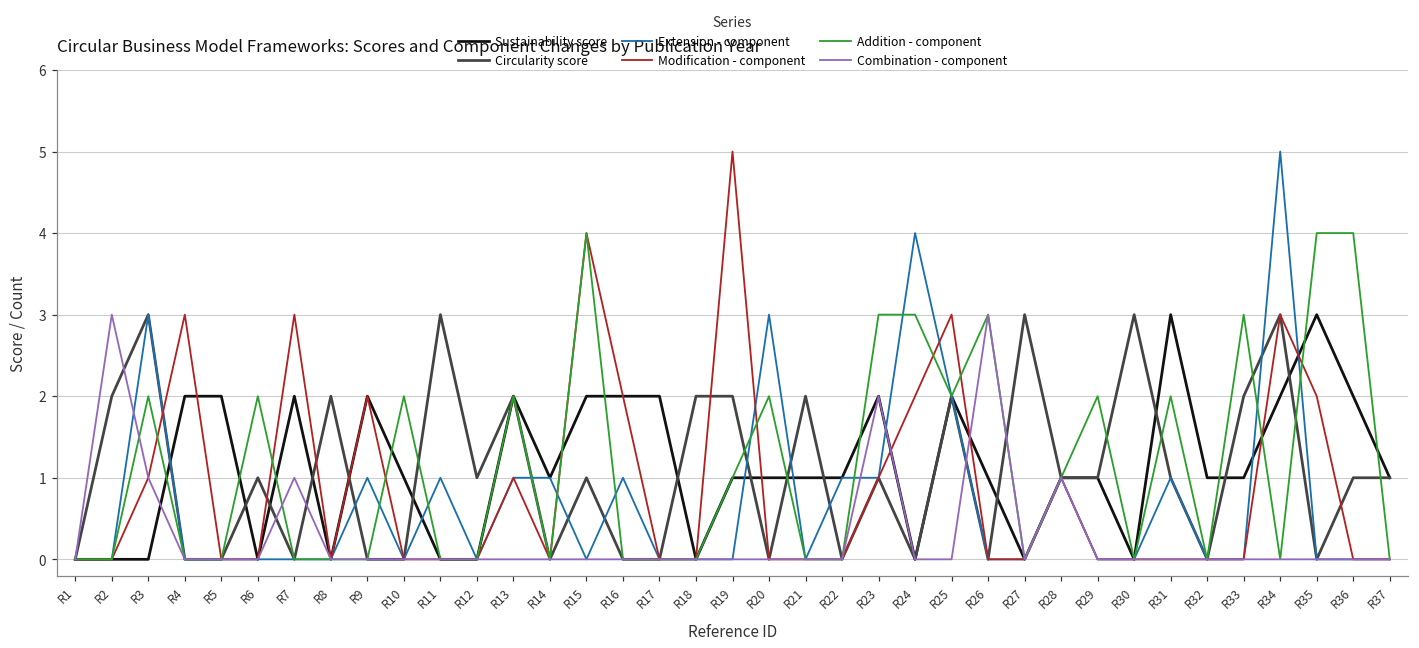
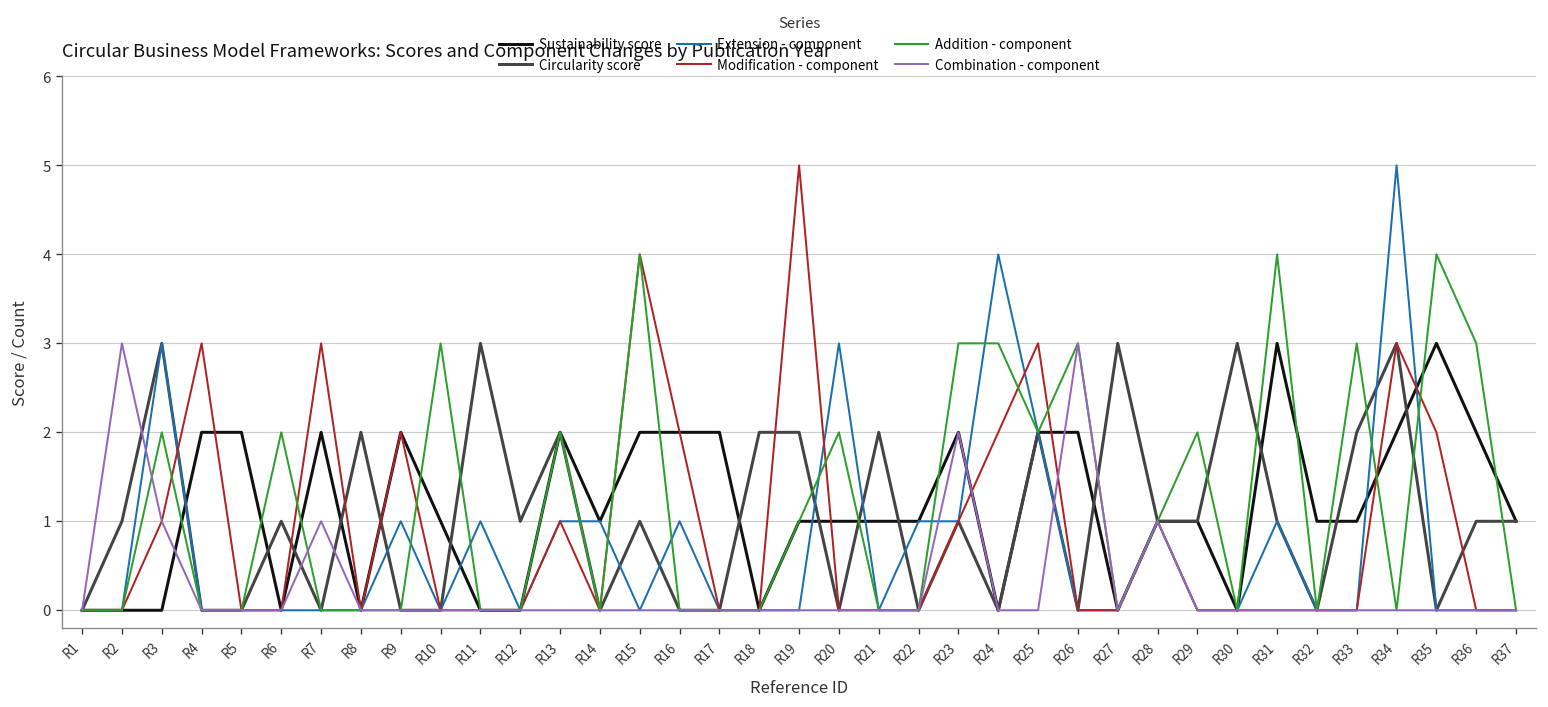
Circularity score, R2: 2 -> 1
Addition - component, R10: 2 -> 3
Sustainability score, R26: 1 -> 2
Addition - component, R31: 2 -> 4
Addition - component, R36: 4 -> 3
